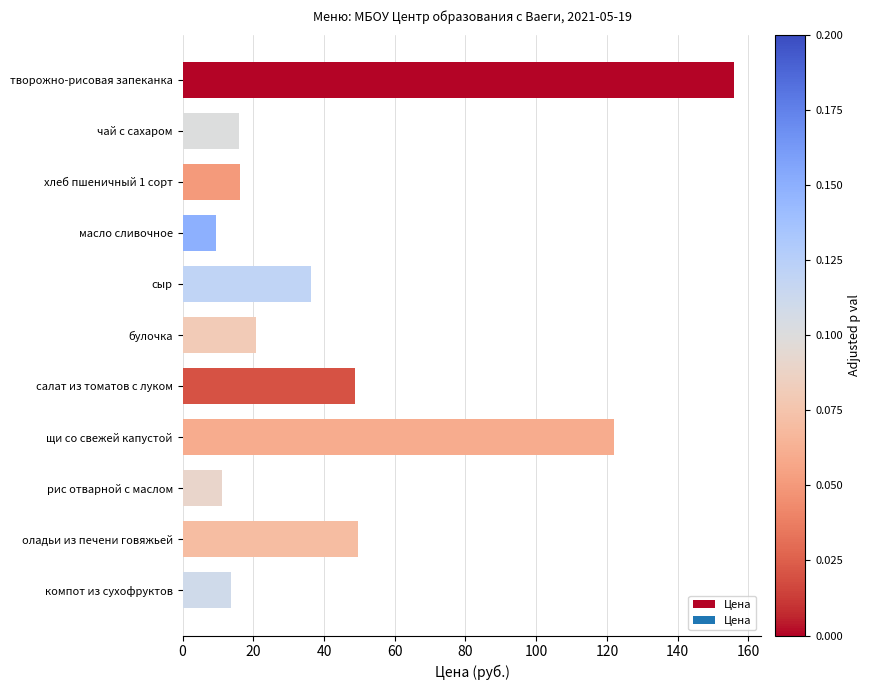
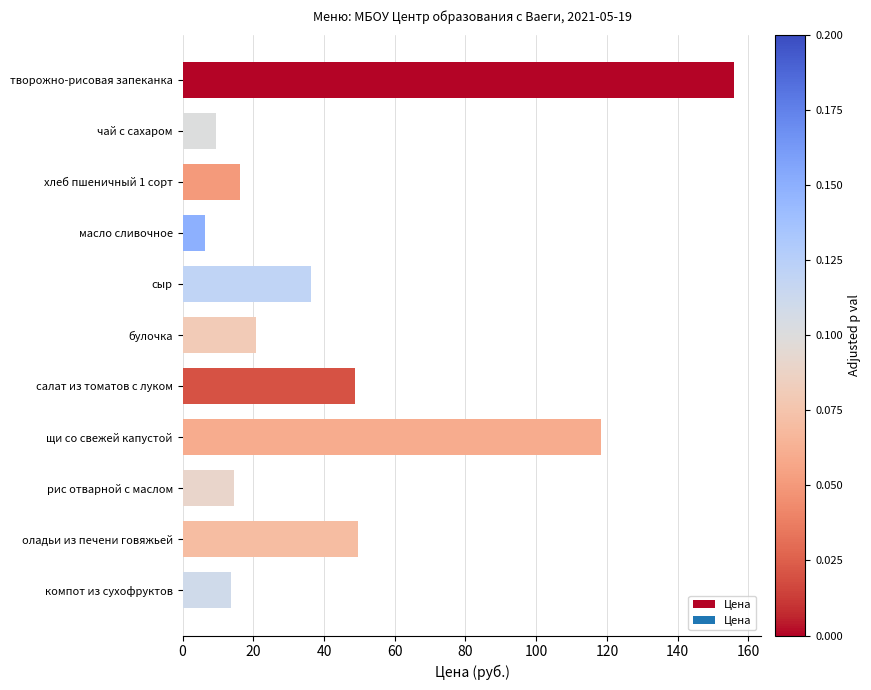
чай с сахаром: 16 -> 9
масло сливочное: 10 -> 6
щи со свежей капустой: 122 -> 118
рис отварной с маслом: 11 -> 14
